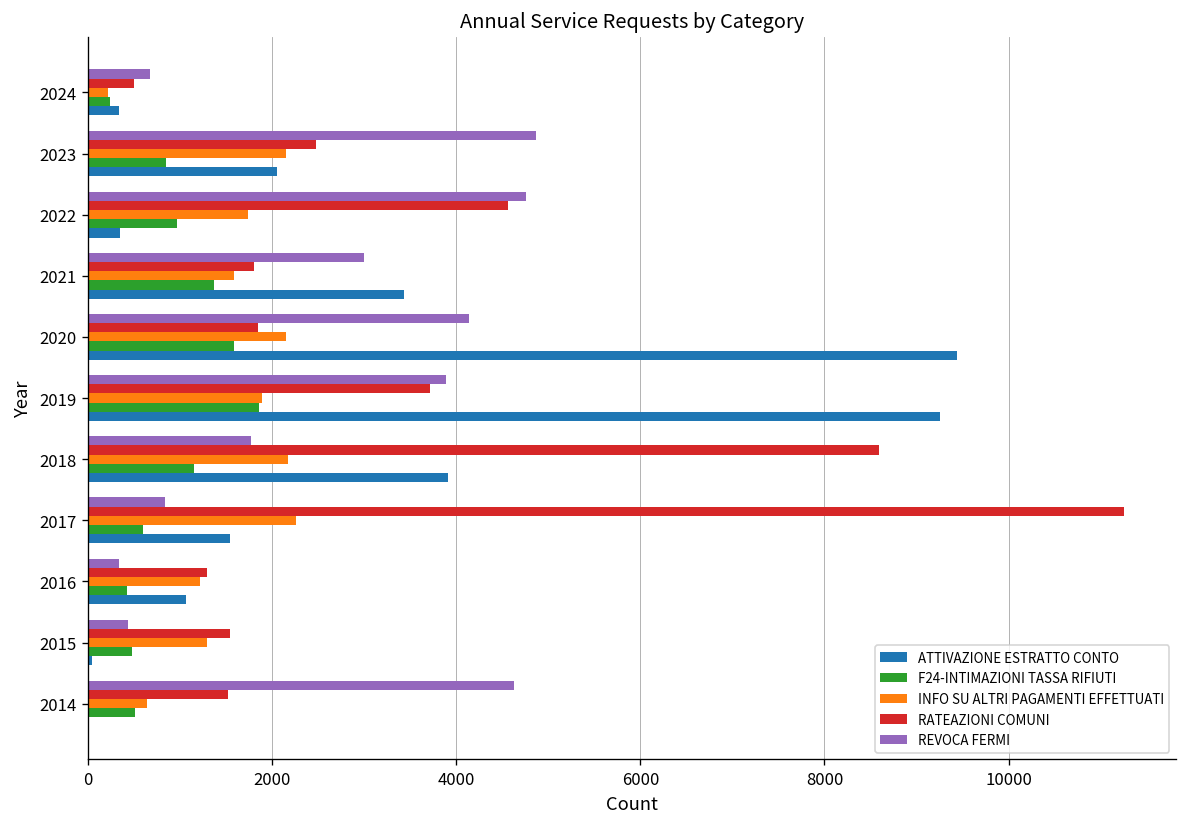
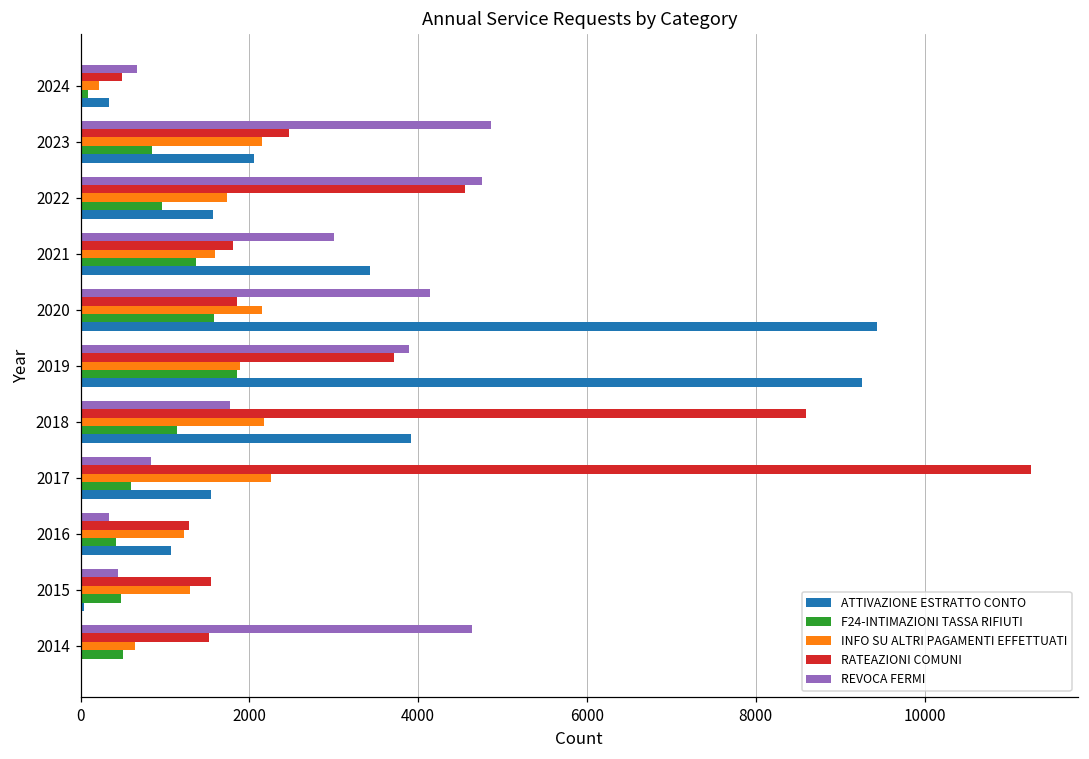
F24-INTIMAZIONI TASSA RIFIUTI, 2024: 200 -> 100
ATTIVAZIONE ESTRATTO CONTO, 2022: 300 -> 1600
